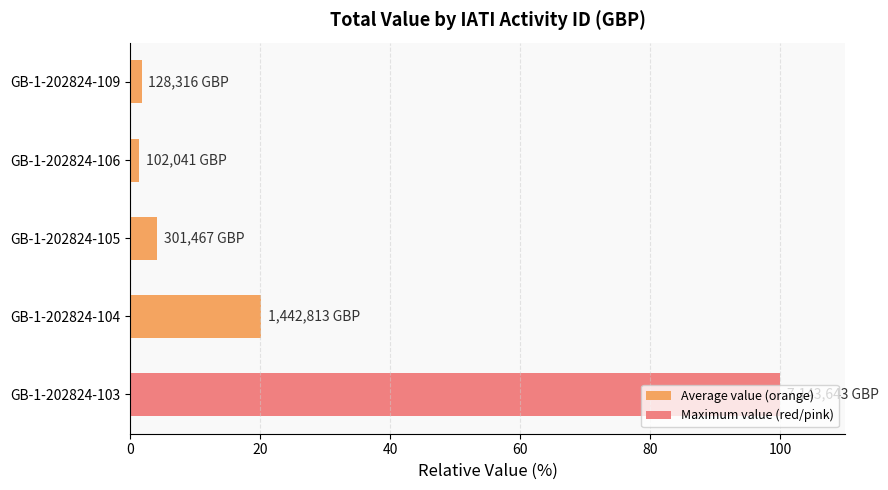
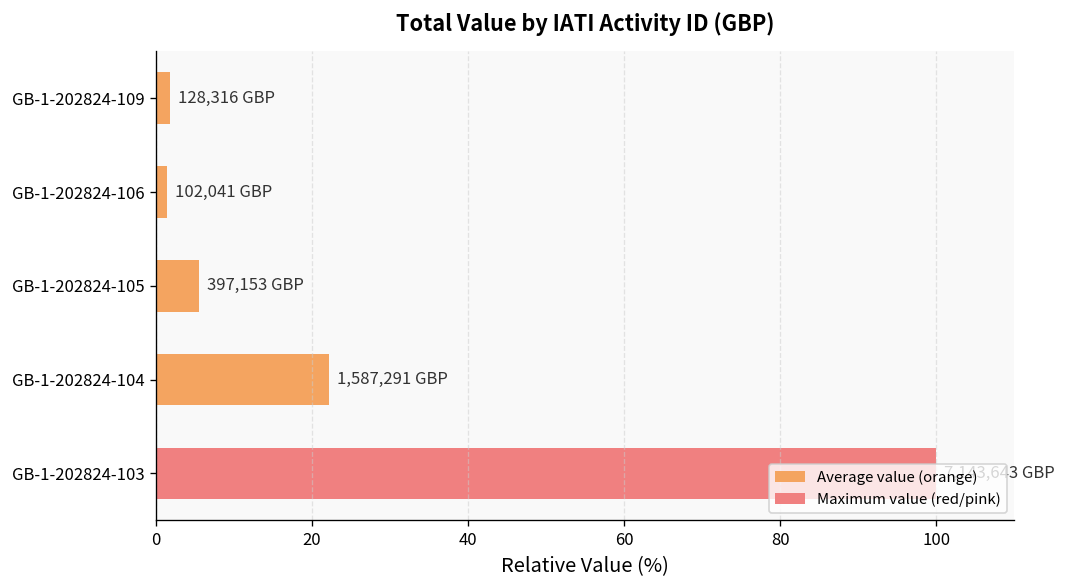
GB-1-202824-105: 301,467 -> 397,153
GB-1-202824-104: 1,442,813 -> 1,587,291
